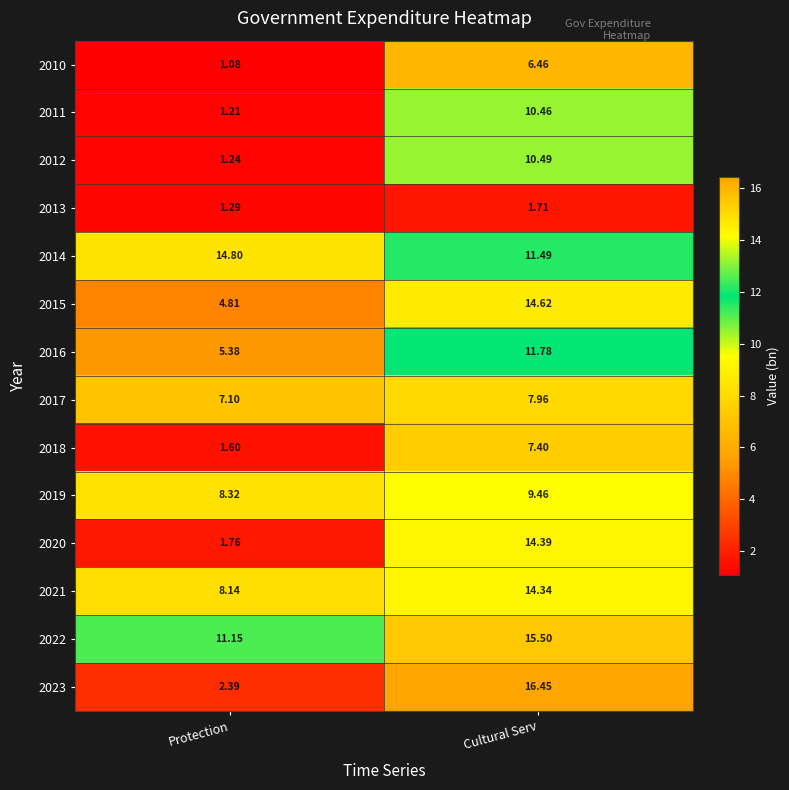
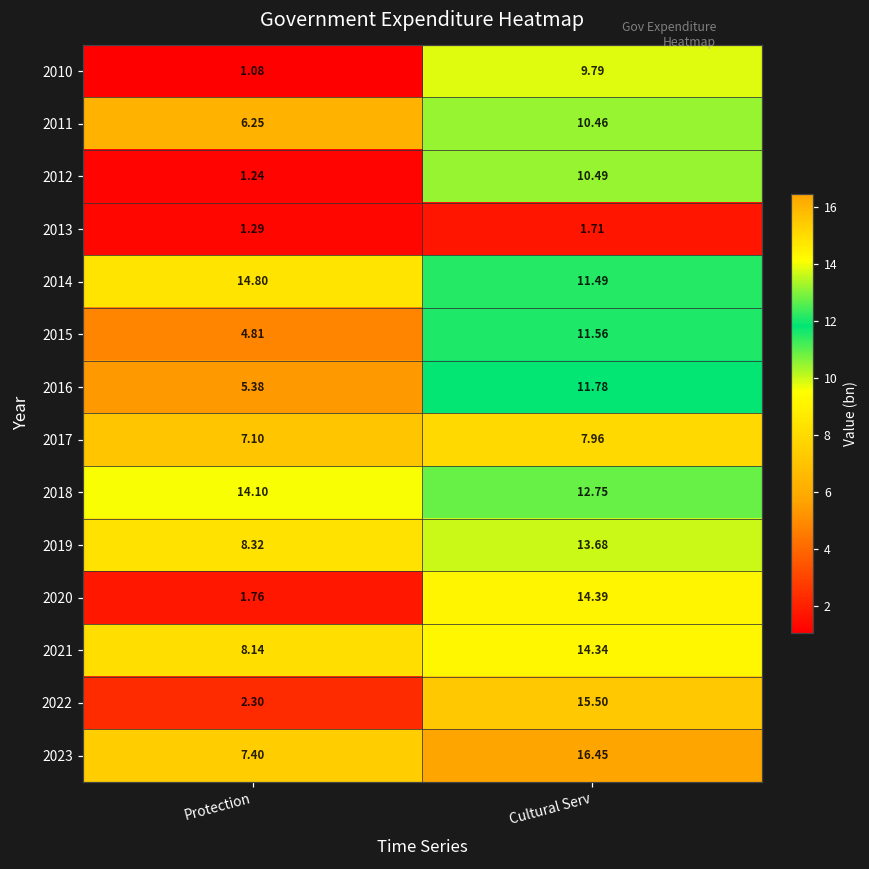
2010, Cultural Serv: 6.46 -> 9.79
2011, Protection: 1.21 -> 6.25
2015, Cultural Serv: 14.62 -> 11.56
2018, Protection: 1.60 -> 14.10
2018, Cultural Serv: 7.40 -> 12.75
2019, Cultural Serv: 9.46 -> 13.68
2022, Protection: 11.15 -> 2.30
2023, Protection: 2.39 -> 7.40
